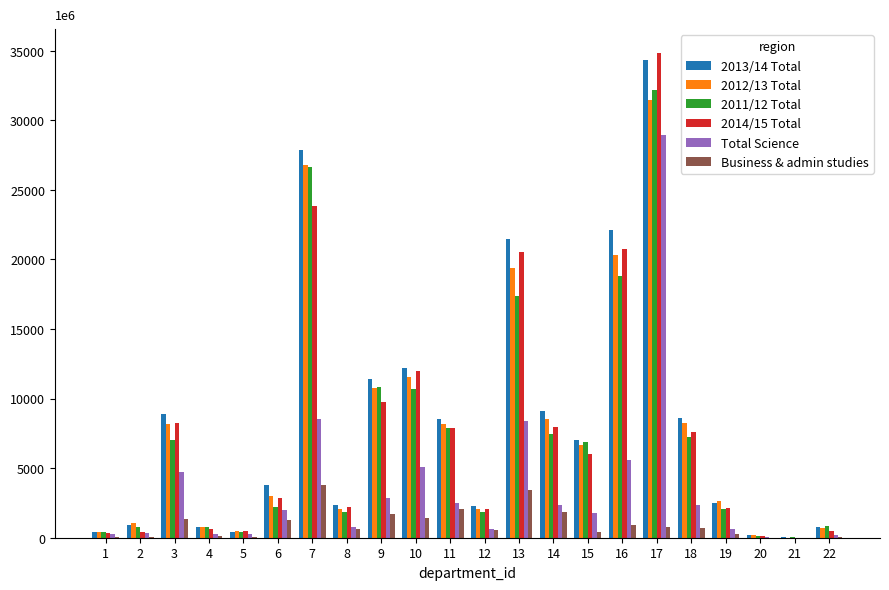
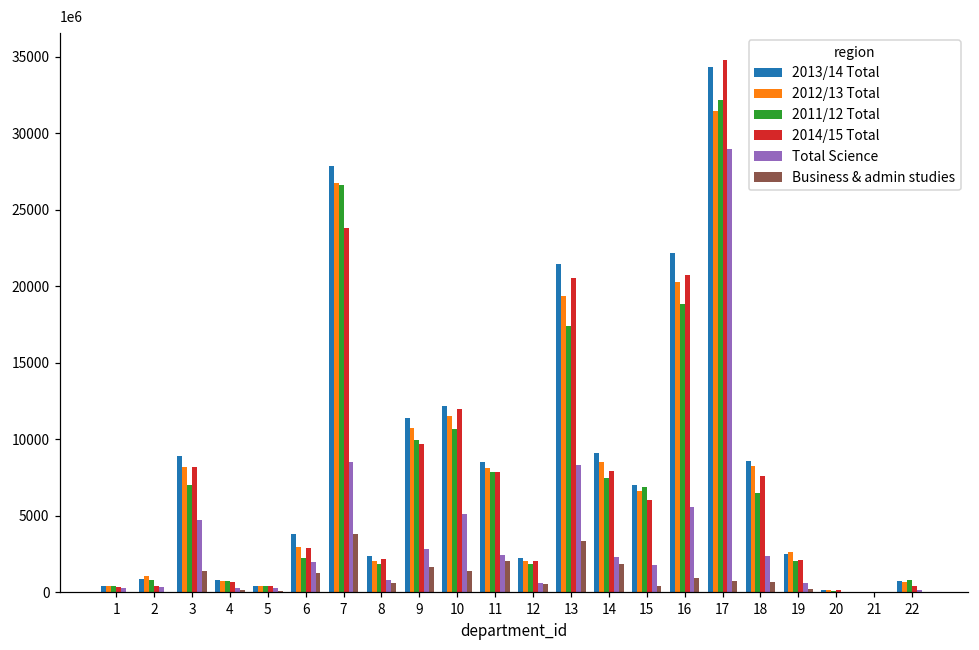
2011/12 Total, 9: 10800 -> 10000
2011/12 Total, 18: 7200 -> 6500
